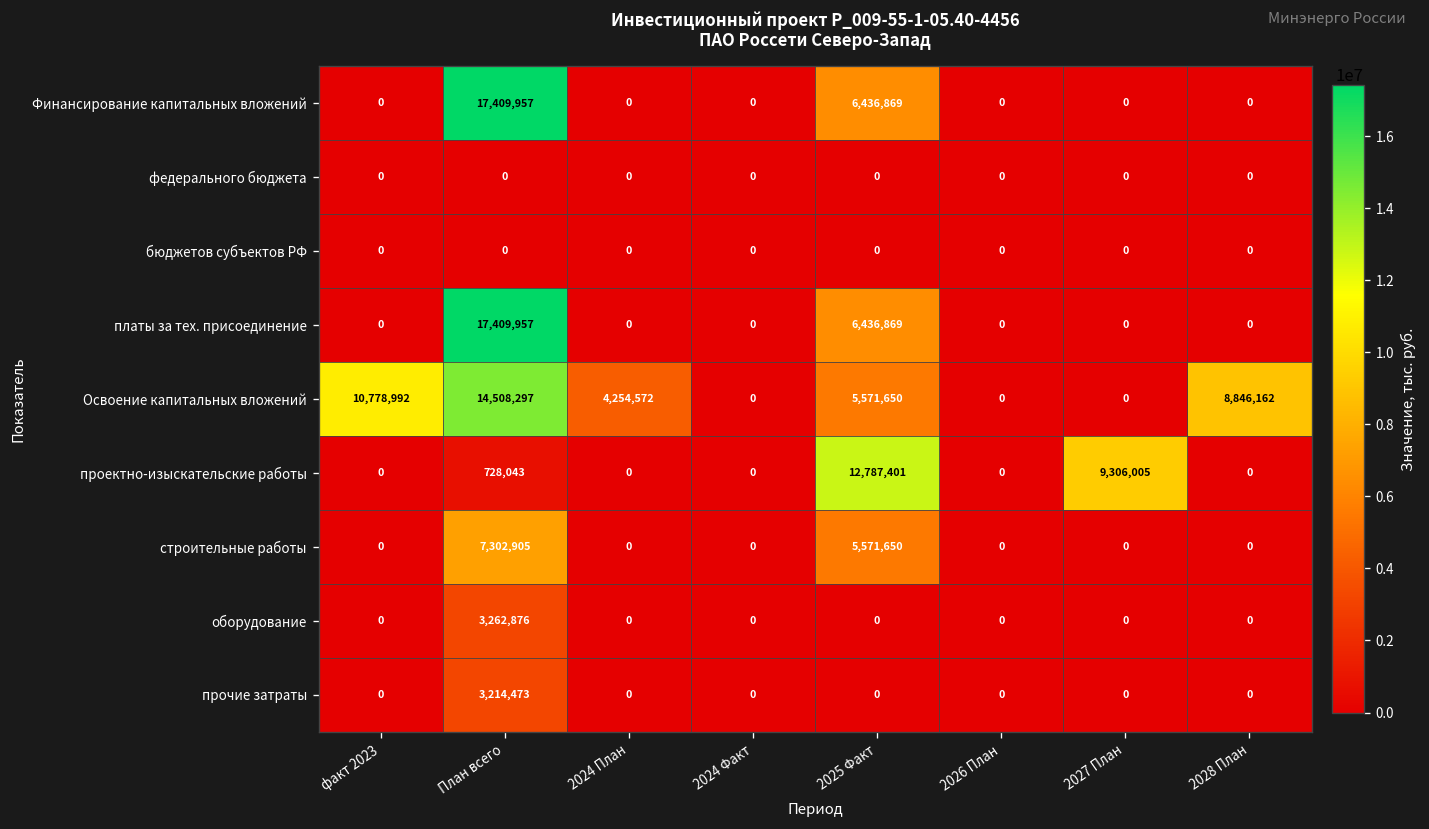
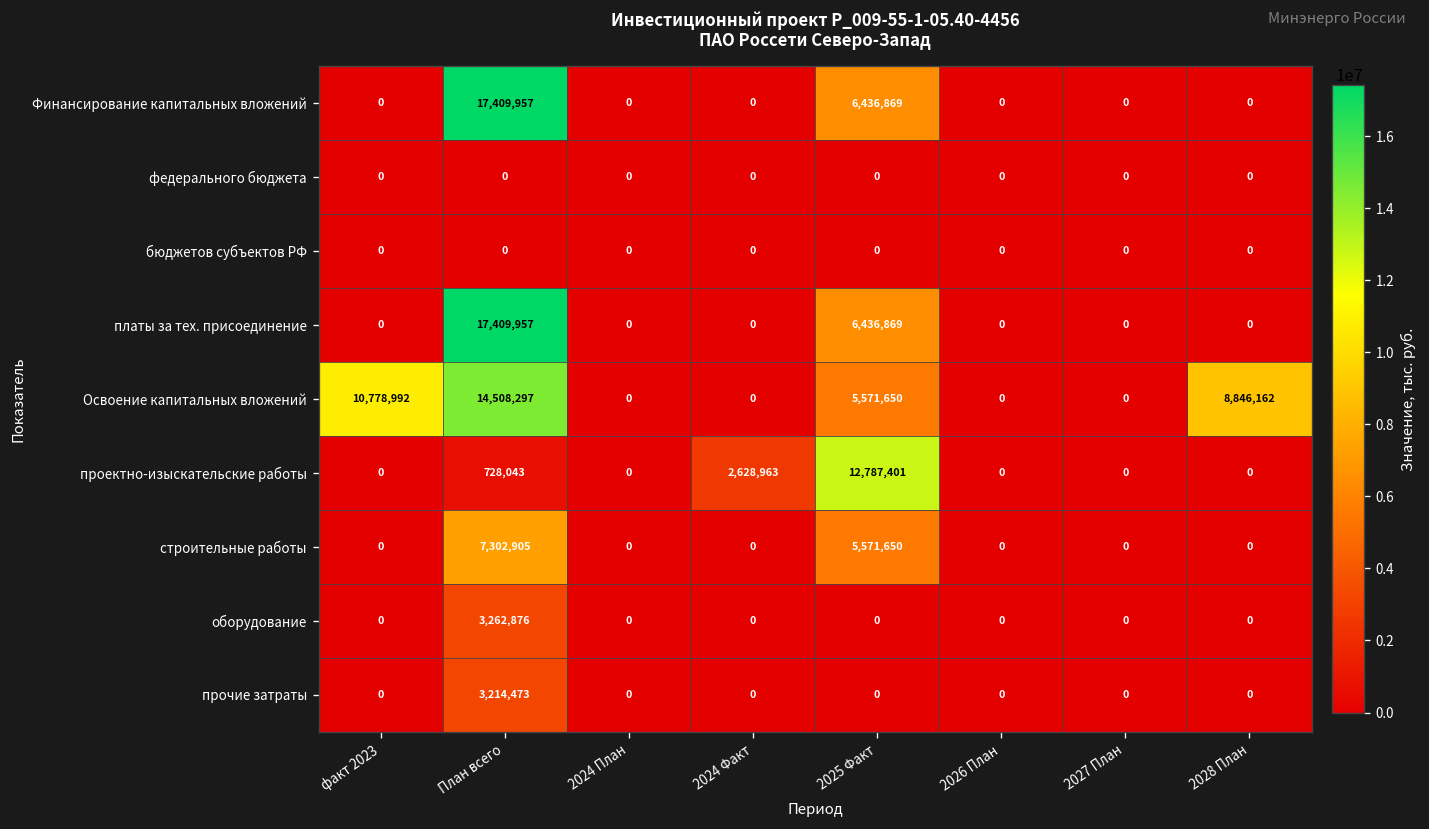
Освоение капитальных вложений, 2024 План: 4,254,572 -> 0
проектно-изыскательские работы, 2024 Факт: 0 -> 2,628,963
проектно-изыскательские работы, 2027 План: 9,306,005 -> 0
